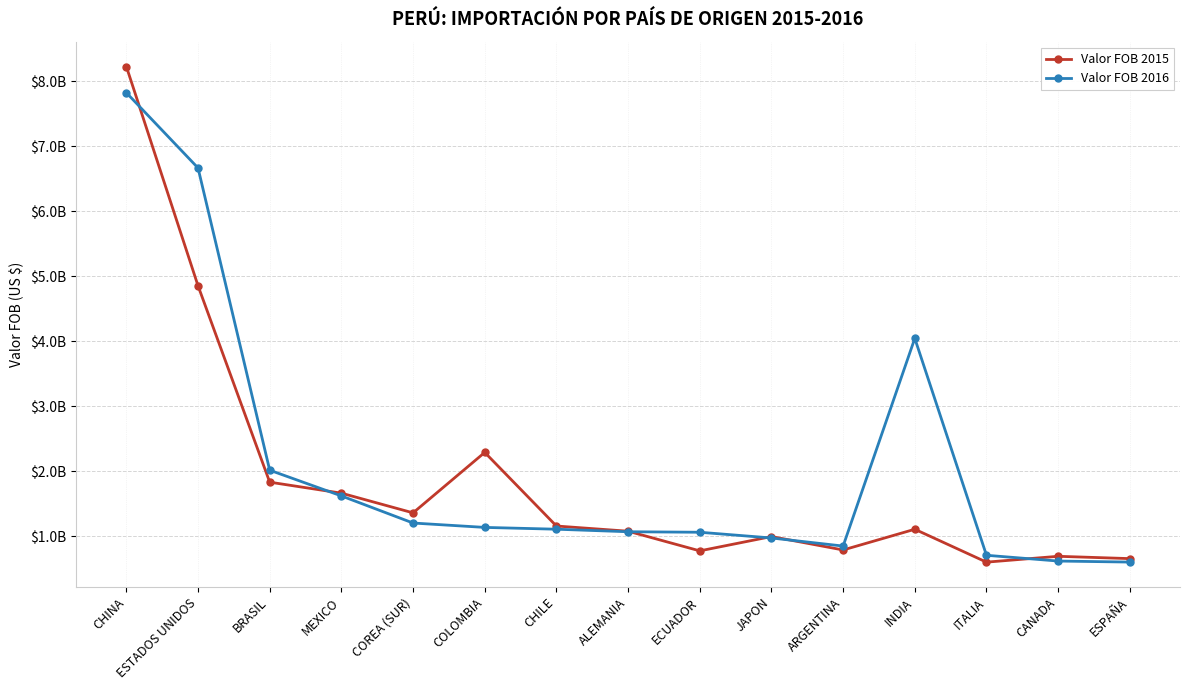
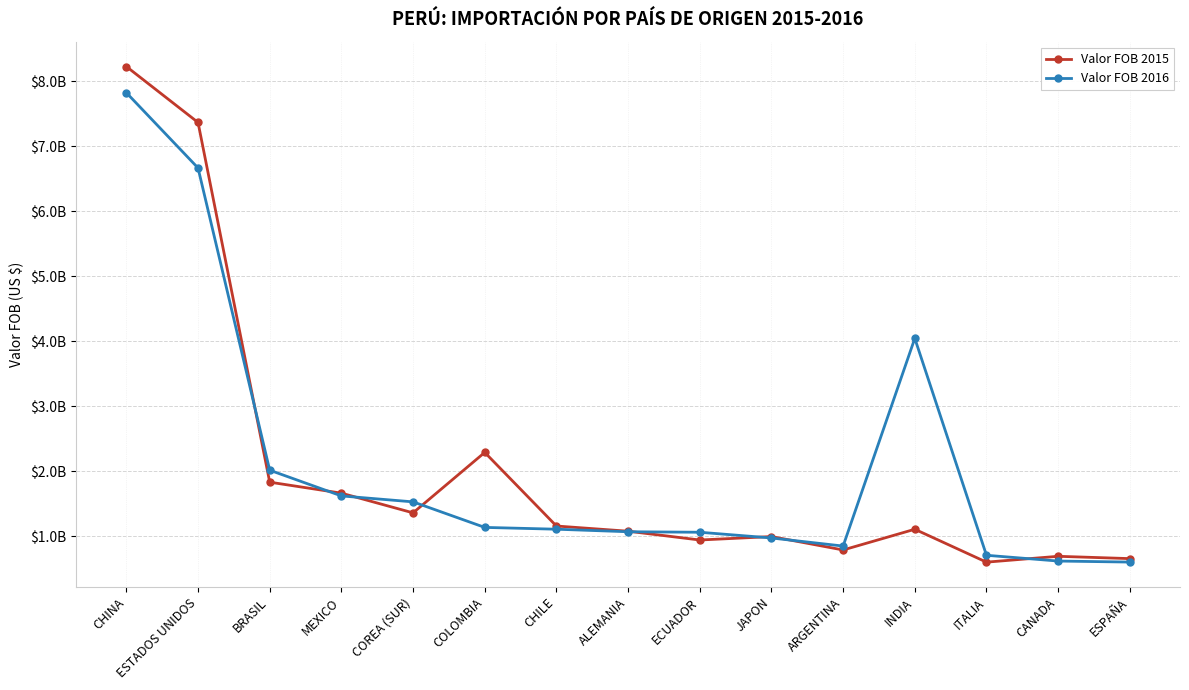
Valor FOB 2015, ESTADOS UNIDOS: $4900000000 -> $7400000000
Valor FOB 2016, COREA (SUR): $1200000000 -> $1500000000
Valor FOB 2015, ECUADOR: $800000000 -> $900000000
